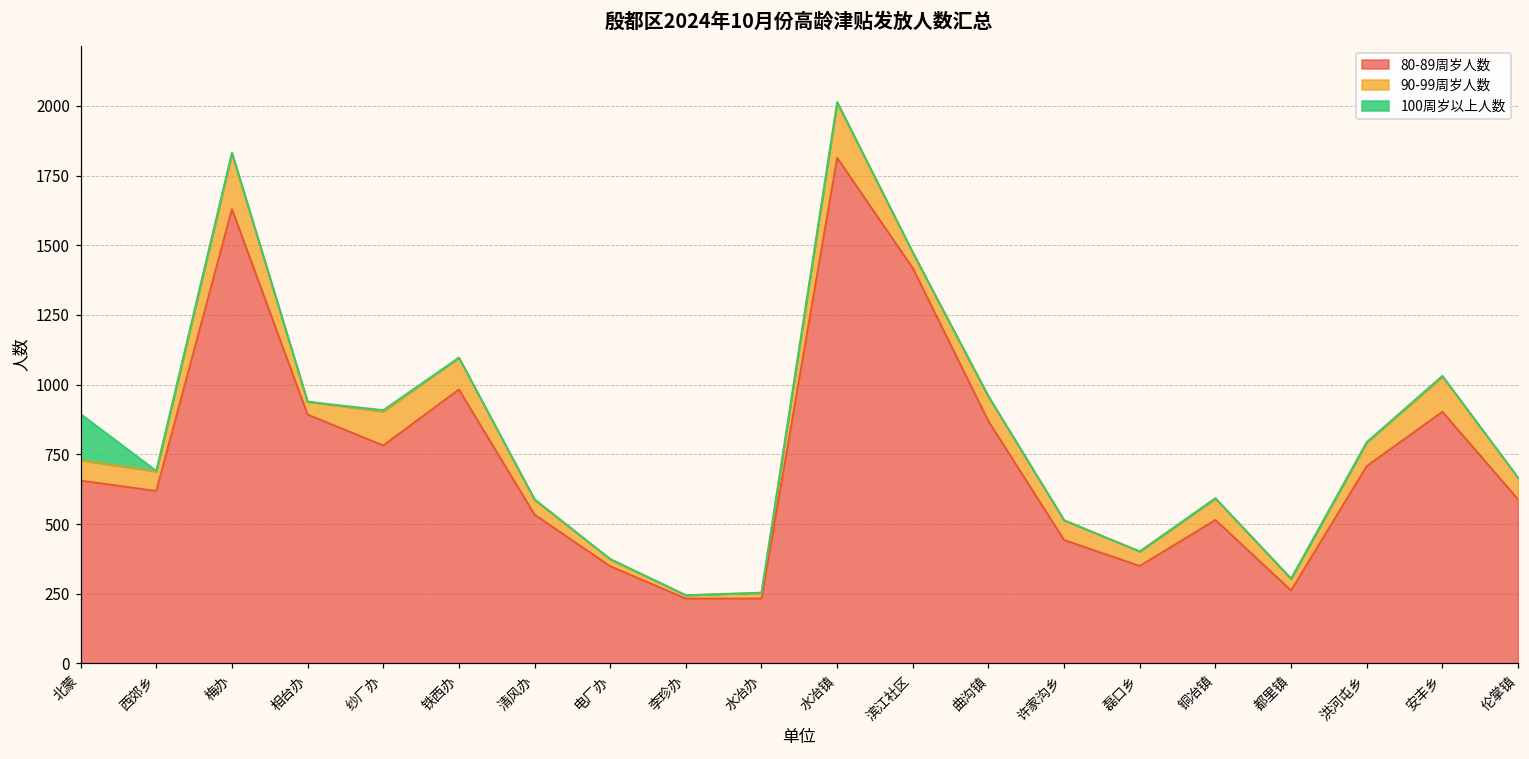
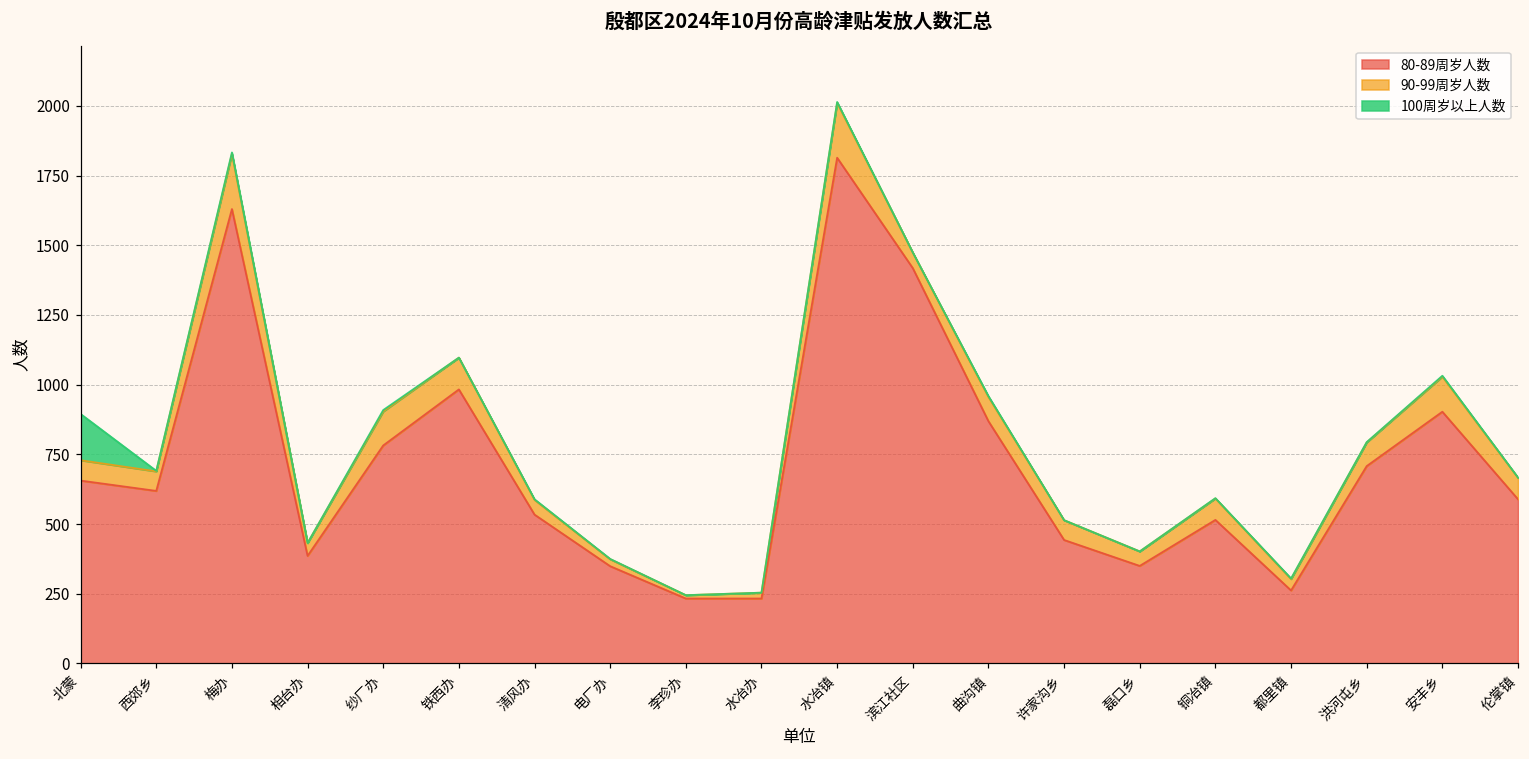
80-89周岁人数, 相台办: 890 -> 390
